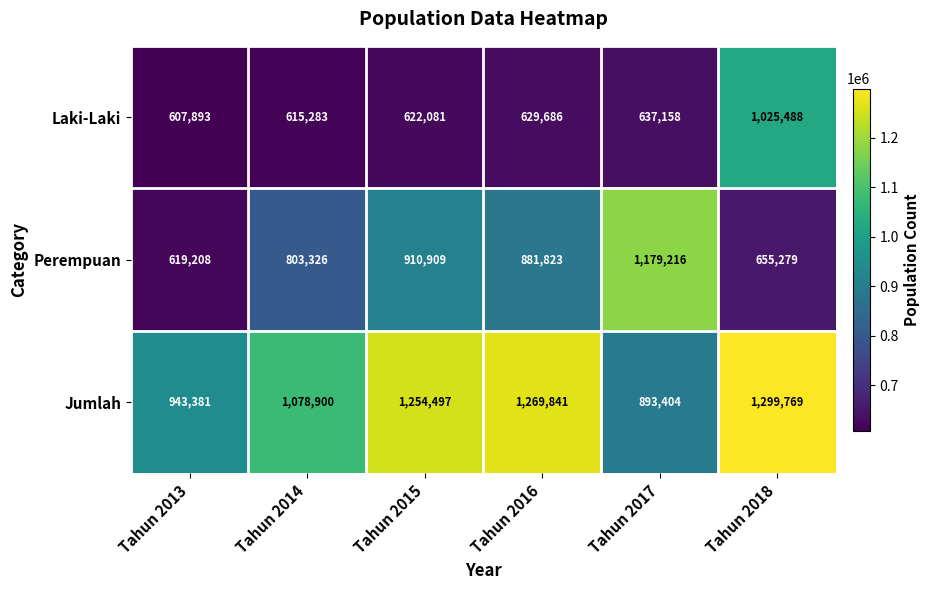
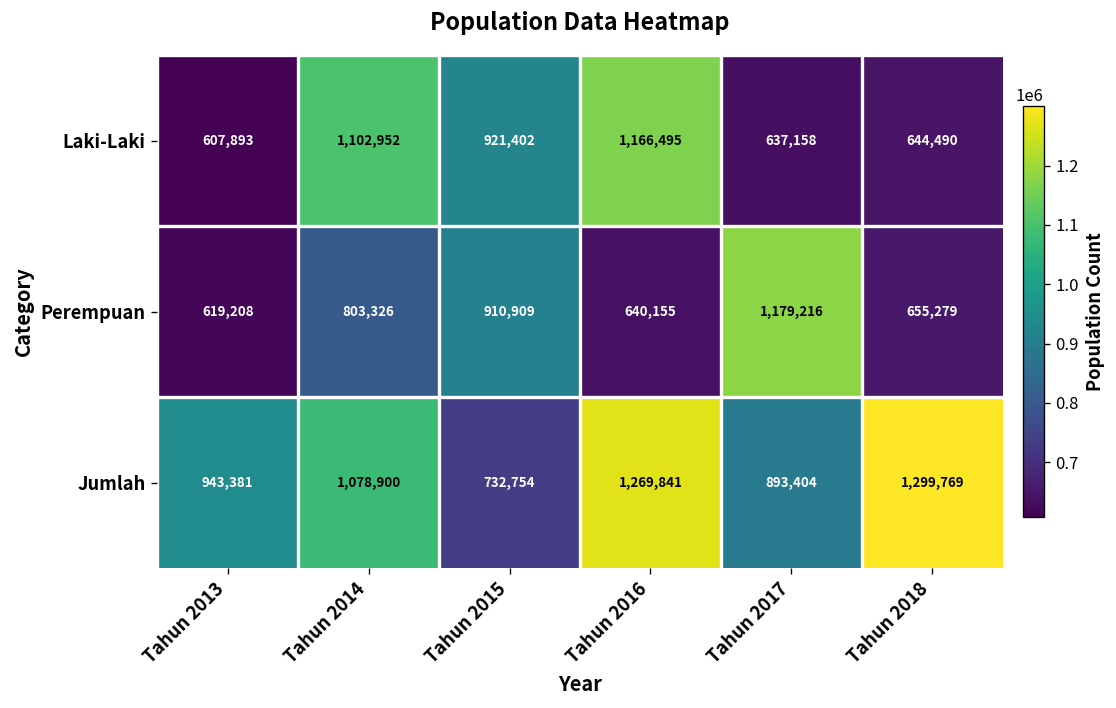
Laki-Laki, Tahun 2014: 615,283 -> 1,102,952
Laki-Laki, Tahun 2015: 622,081 -> 921,402
Laki-Laki, Tahun 2016: 629,686 -> 1,166,495
Laki-Laki, Tahun 2018: 1,025,488 -> 644,490
Perempuan, Tahun 2016: 881,823 -> 640,155
Jumlah, Tahun 2015: 1,254,497 -> 732,754
